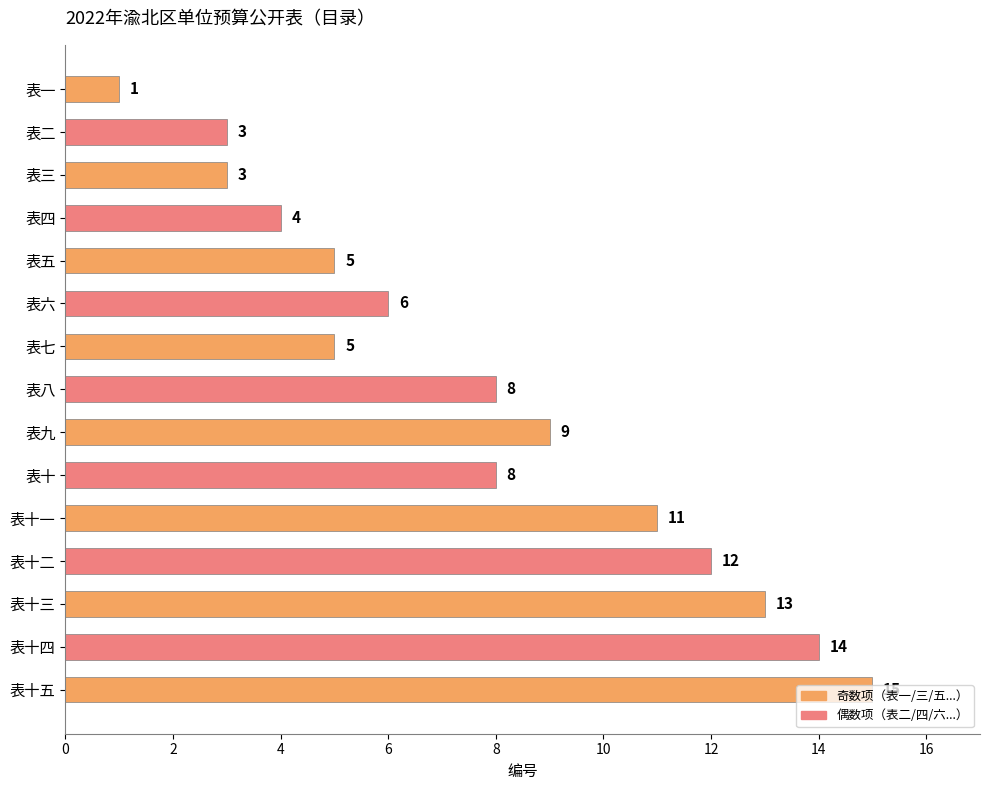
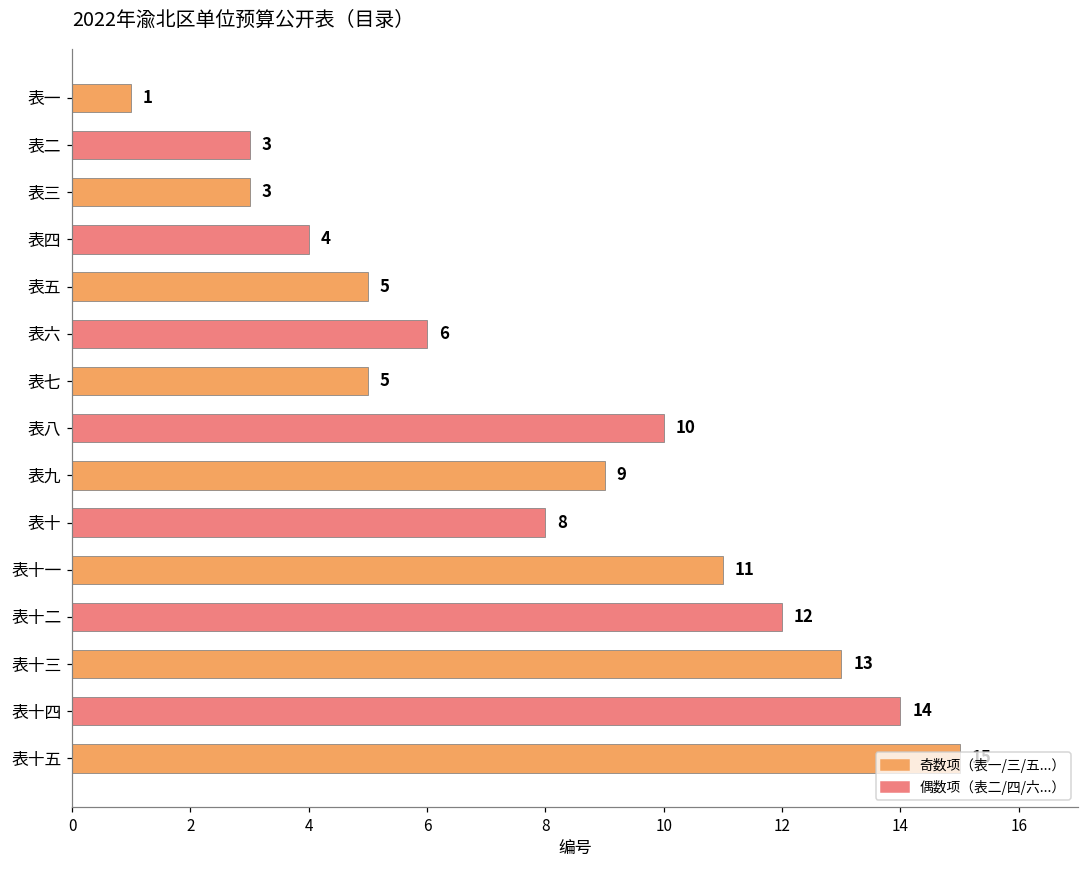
表八: 8 -> 10
